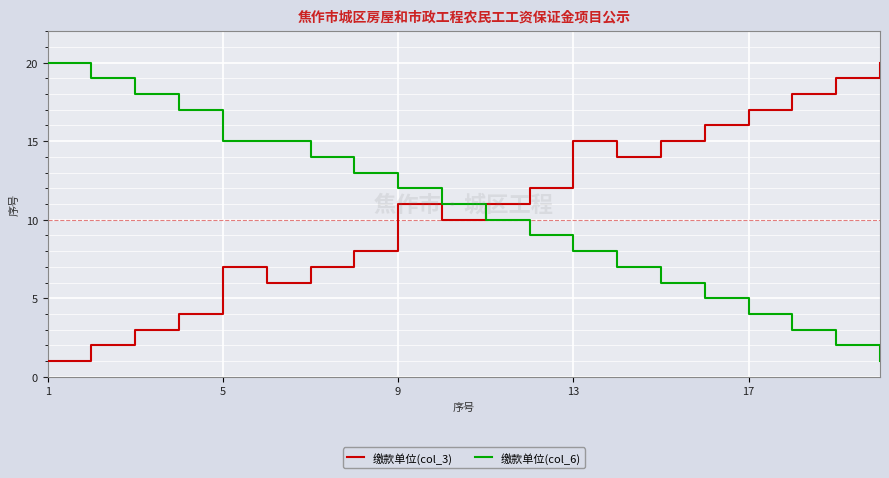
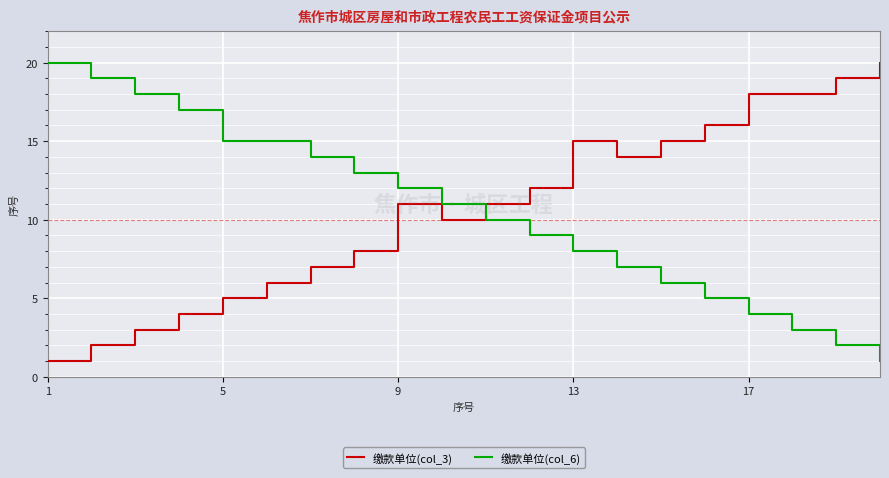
缴款单位(col_3), 5: 7 -> 5
缴款单位(col_3), 17: 17 -> 18
